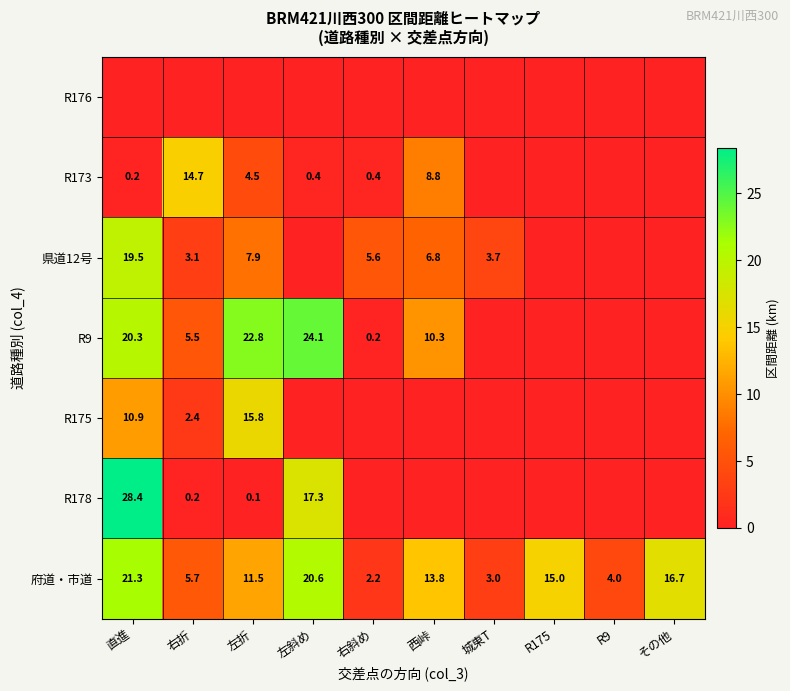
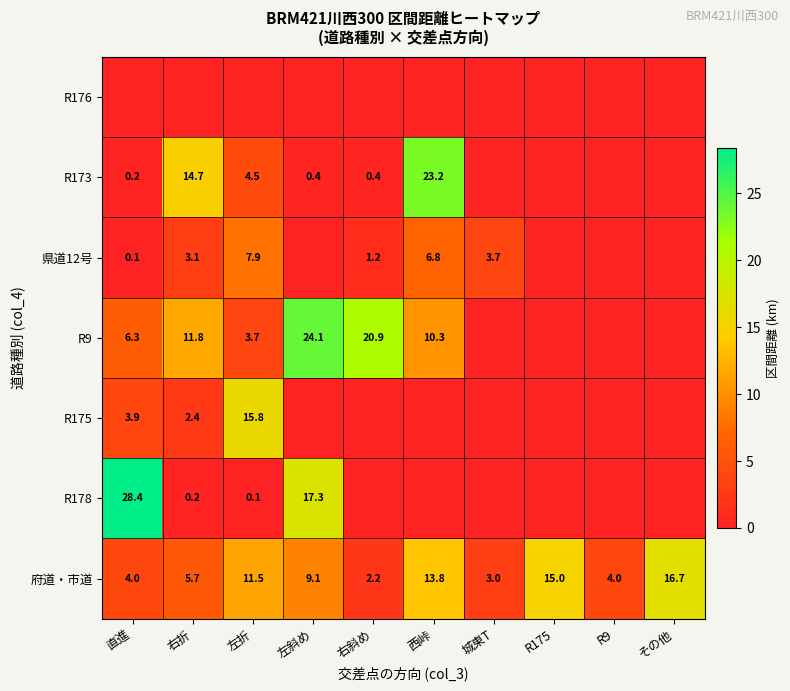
R173, 西峠: 8.8 -> 23.2
県道12号, 直進: 19.5 -> 0.1
県道12号, 右斜め: 5.6 -> 1.2
R9, 直進: 20.3 -> 6.3
R9, 右折: 5.5 -> 11.8
R9, 左折: 22.8 -> 3.7
R9, 右斜め: 0.2 -> 20.9
R175, 直進: 10.9 -> 3.9
府道・市道, 直進: 21.3 -> 4.0
府道・市道, 左斜め: 20.6 -> 9.1
